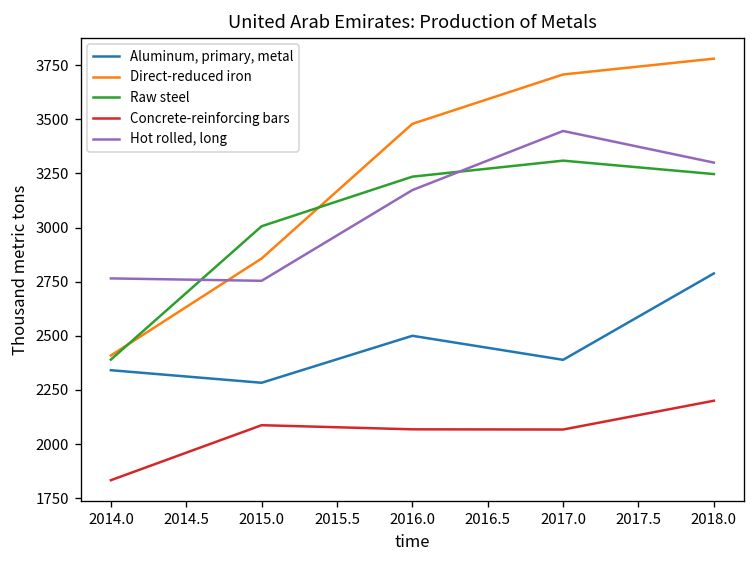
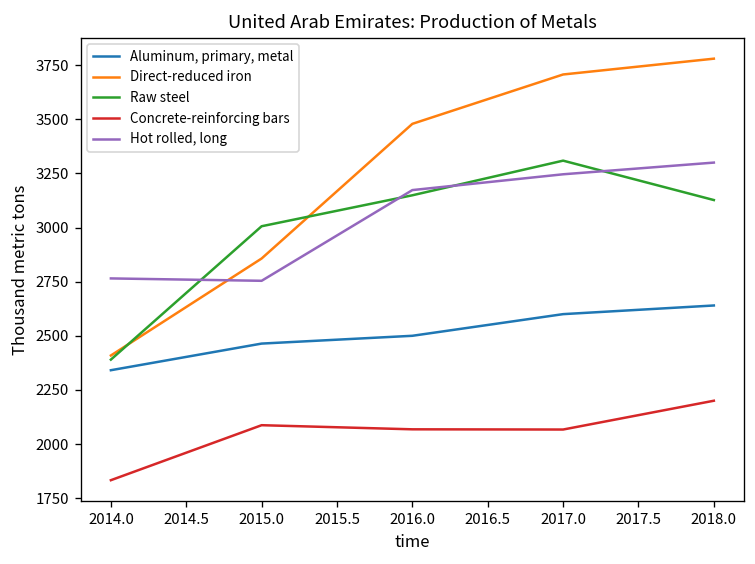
Aluminum, primary, metal, 2015.0: 2280 -> 2460
Raw steel, 2016.0: 3240 -> 3150
Aluminum, primary, metal, 2017.0: 2390 -> 2600
Hot rolled, long, 2017.0: 3450 -> 3250
Aluminum, primary, metal, 2018.0: 2790 -> 2640
Raw steel, 2018.0: 3250 -> 3130
